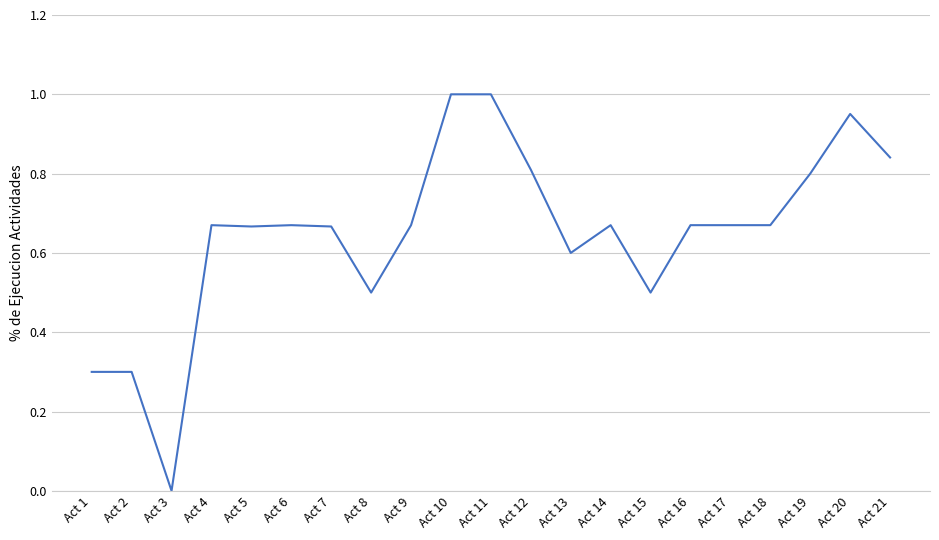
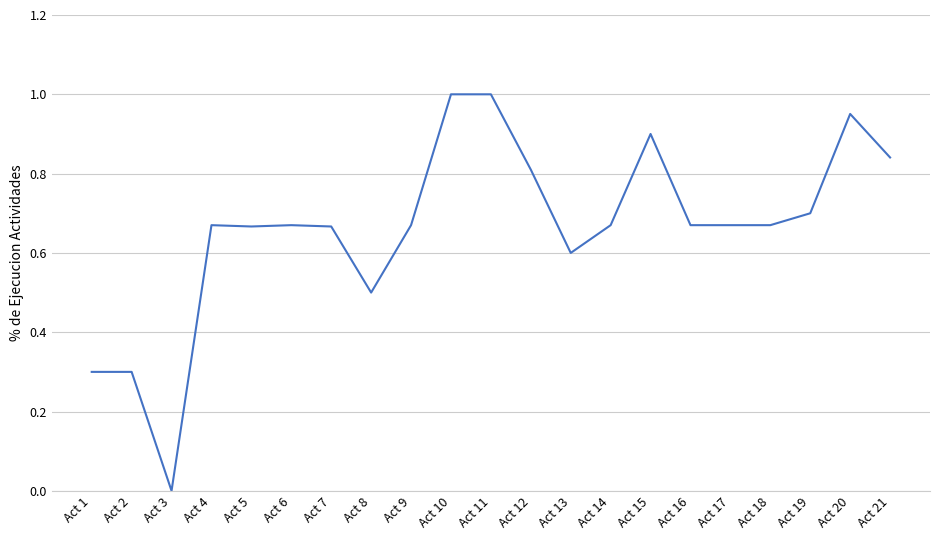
Act 15: 0.5 -> 0.9
Act 19: 0.8 -> 0.7
